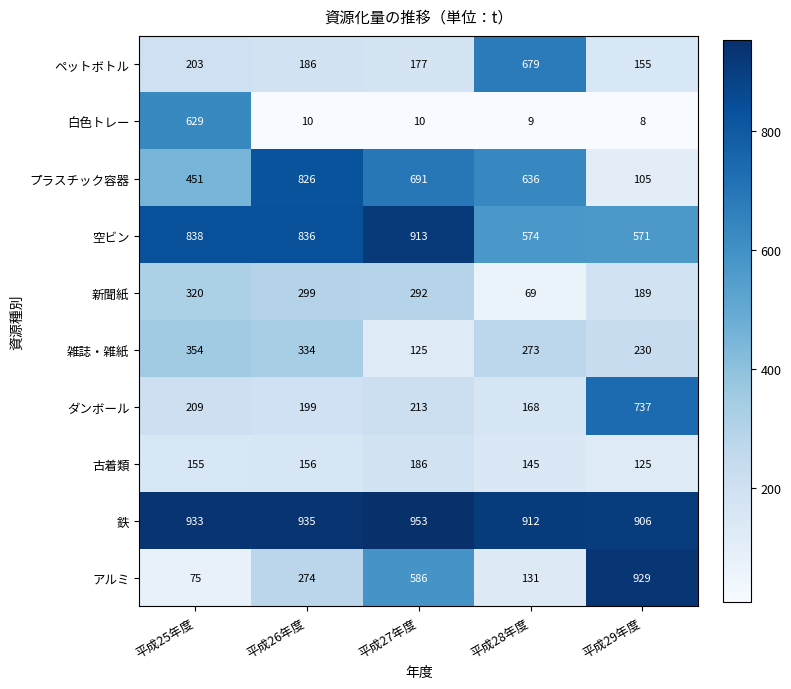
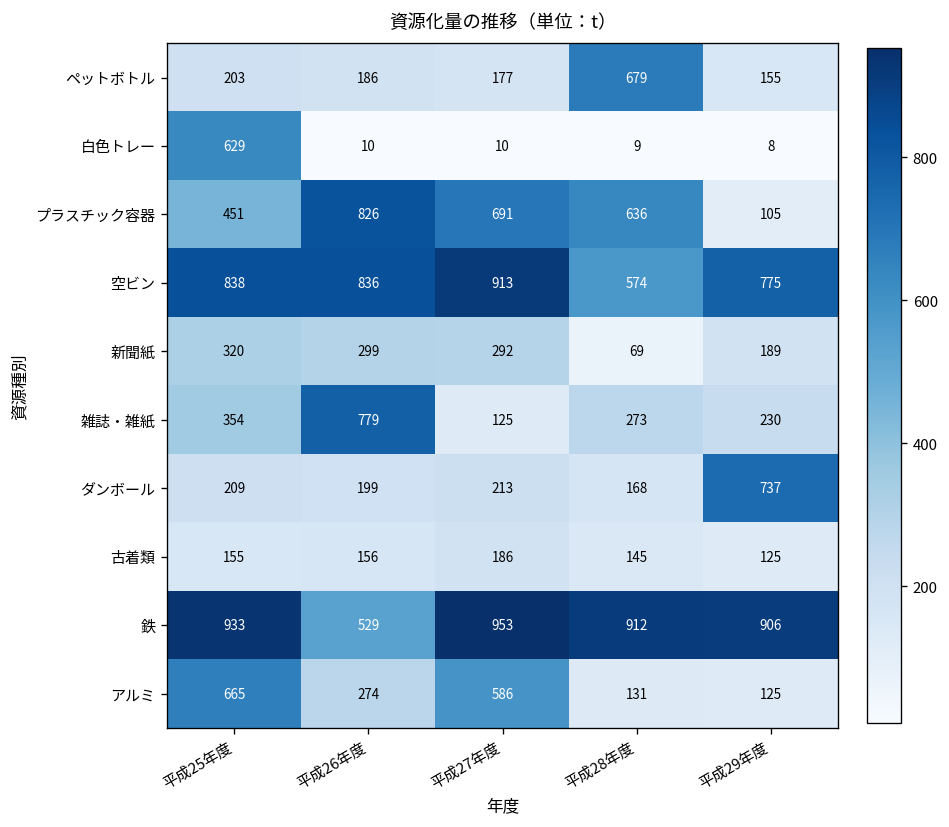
空ビン, 平成29年度: 571 -> 775
雑誌・雑紙, 平成26年度: 334 -> 779
鉄, 平成26年度: 935 -> 529
アルミ, 平成25年度: 75 -> 665
アルミ, 平成29年度: 929 -> 125
